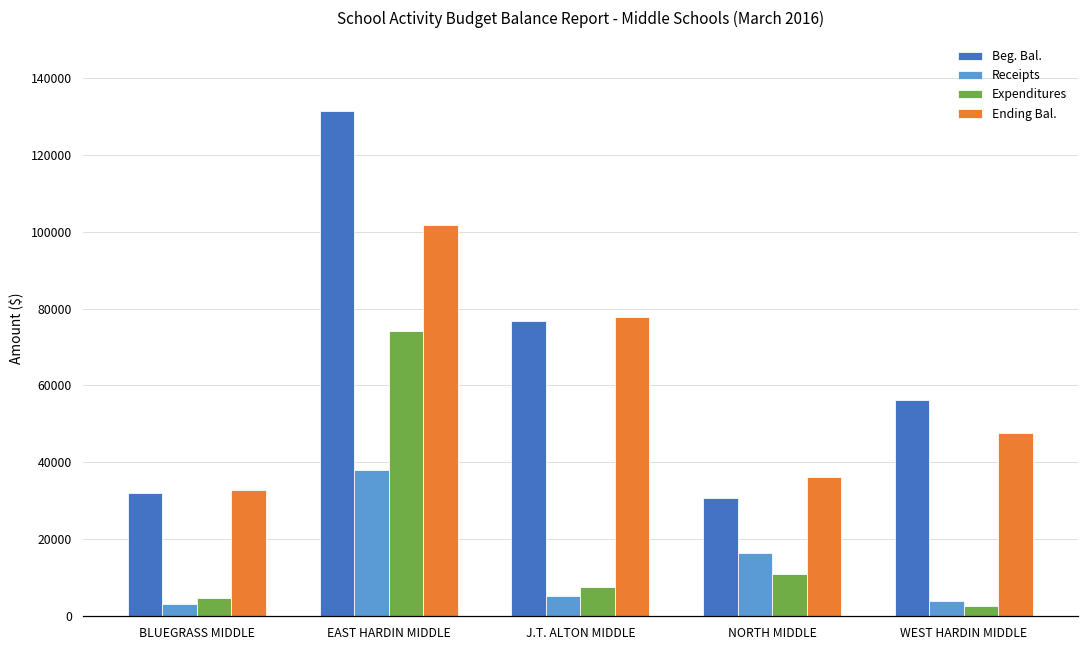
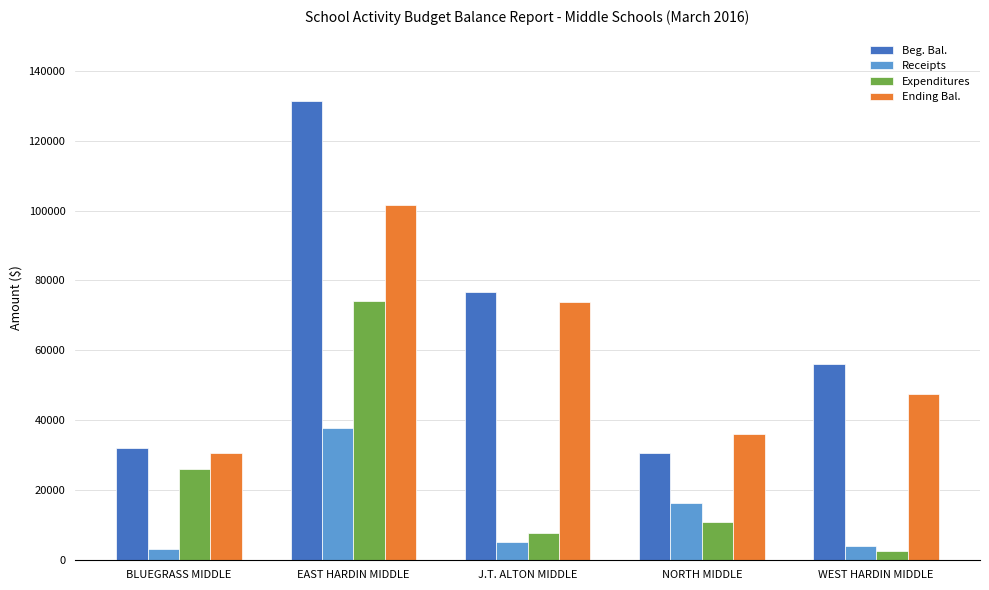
Expenditures, BLUEGRASS MIDDLE: 5000 -> 26000
Ending Bal., BLUEGRASS MIDDLE: 33000 -> 31000
Ending Bal., J.T. ALTON MIDDLE: 78000 -> 74000
